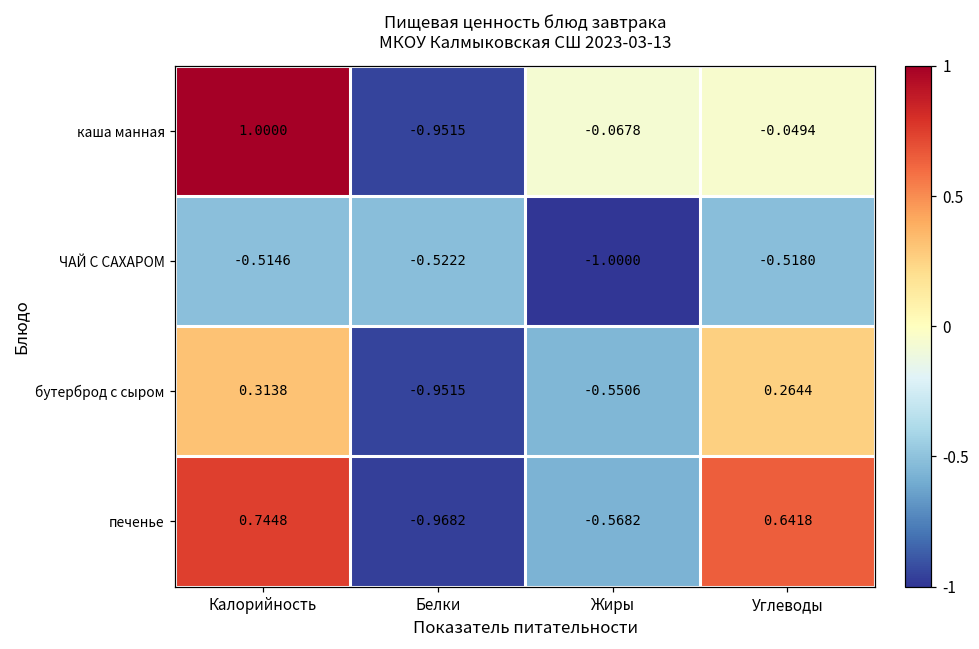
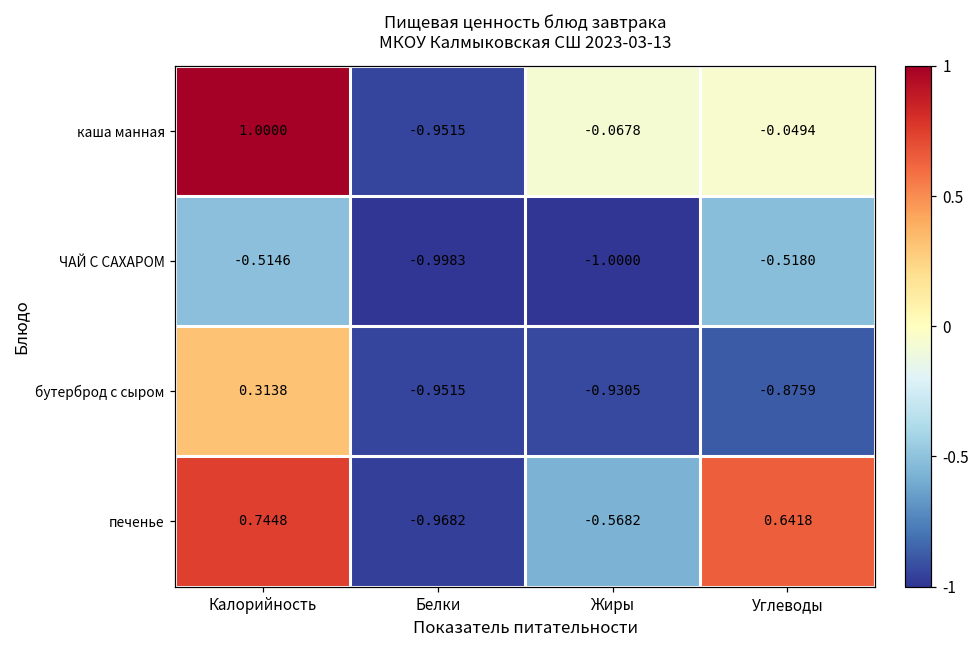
ЧАЙ С САХАРОМ, Белки: -0.5222 -> -0.9983
бутерброд с сыром, Жиры: -0.5506 -> -0.9305
бутерброд с сыром, Углеводы: 0.2644 -> -0.8759
